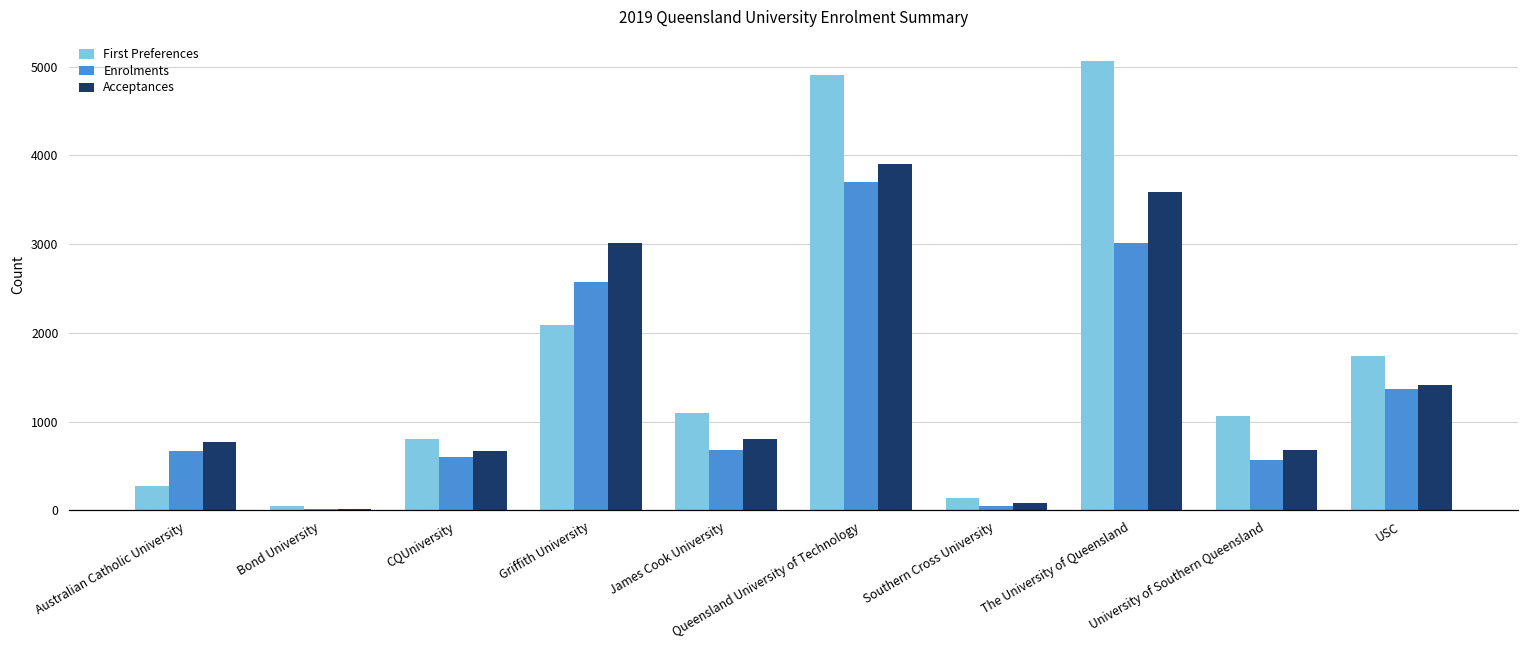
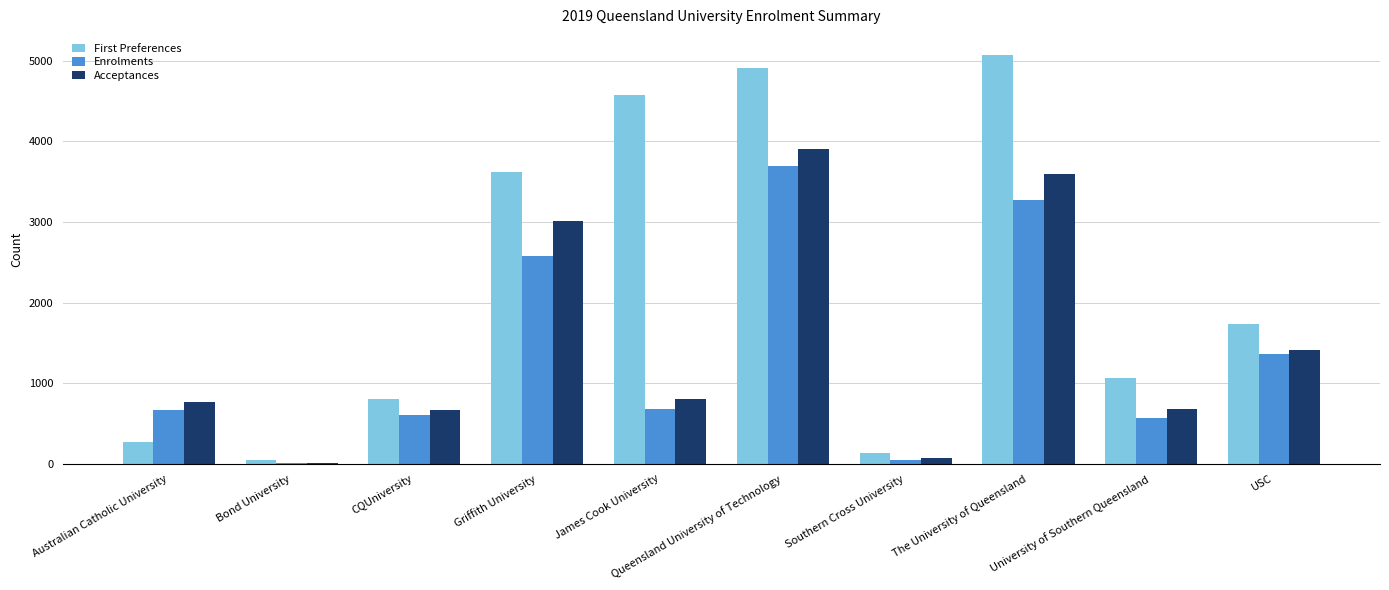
First Preferences, Griffith University: 2100 -> 3600
First Preferences, James Cook University: 1100 -> 4600
Enrolments, The University of Queensland: 3000 -> 3300
